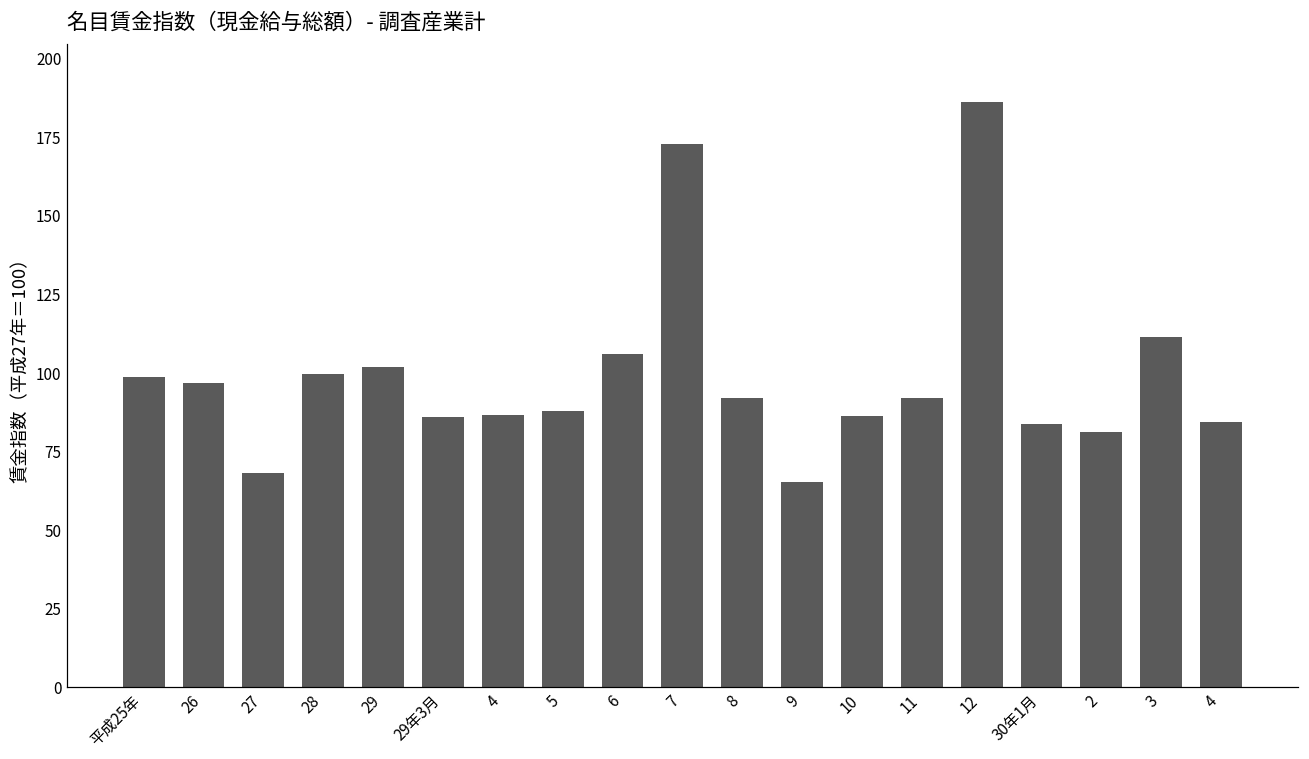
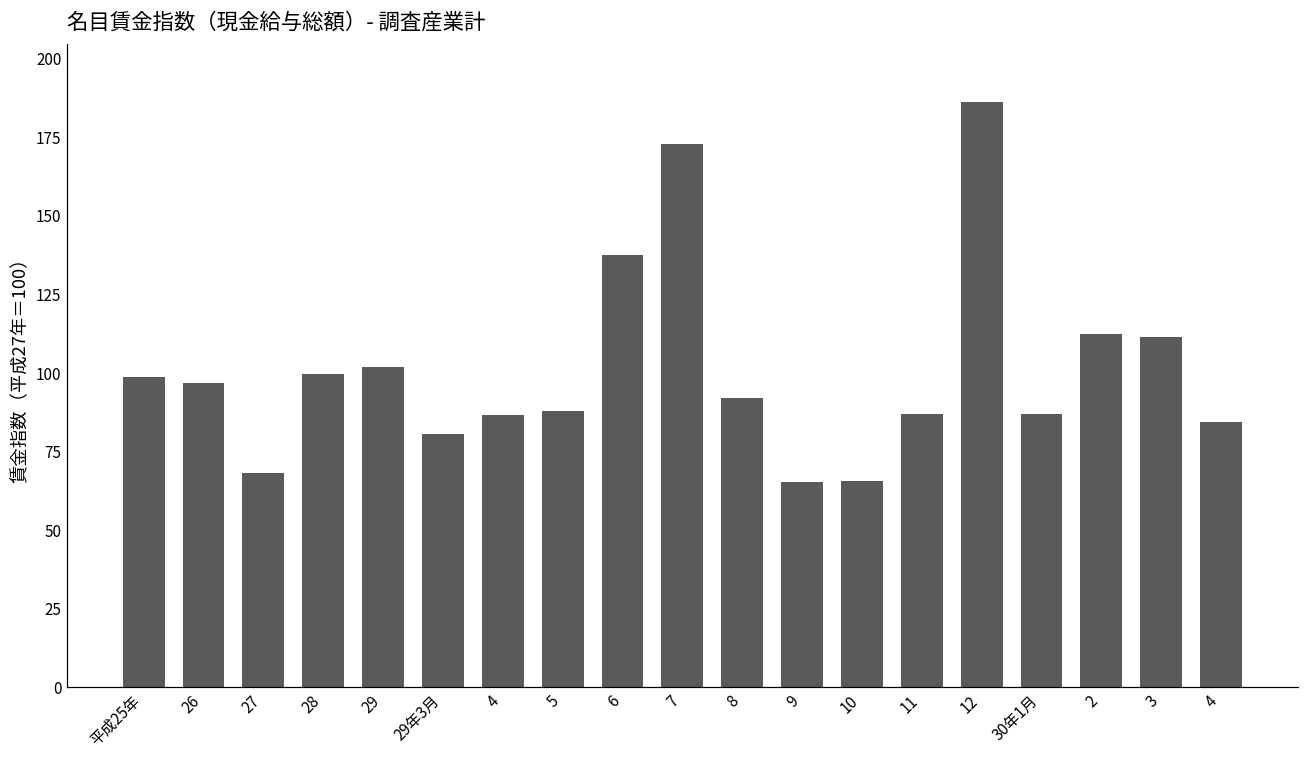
29年3月: 86 -> 81
6: 106 -> 138
10: 86 -> 66
11: 92 -> 87
30年1月: 84 -> 87
2: 81 -> 113
